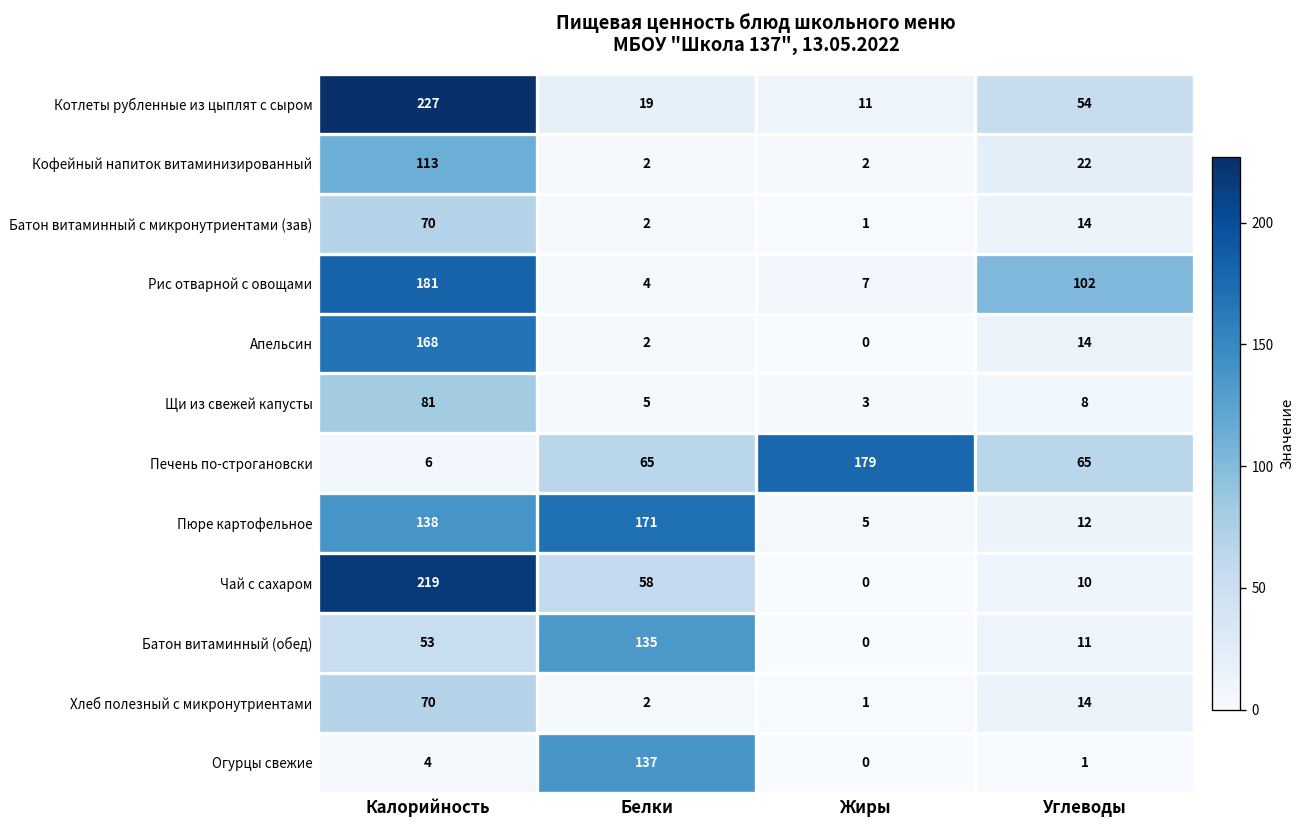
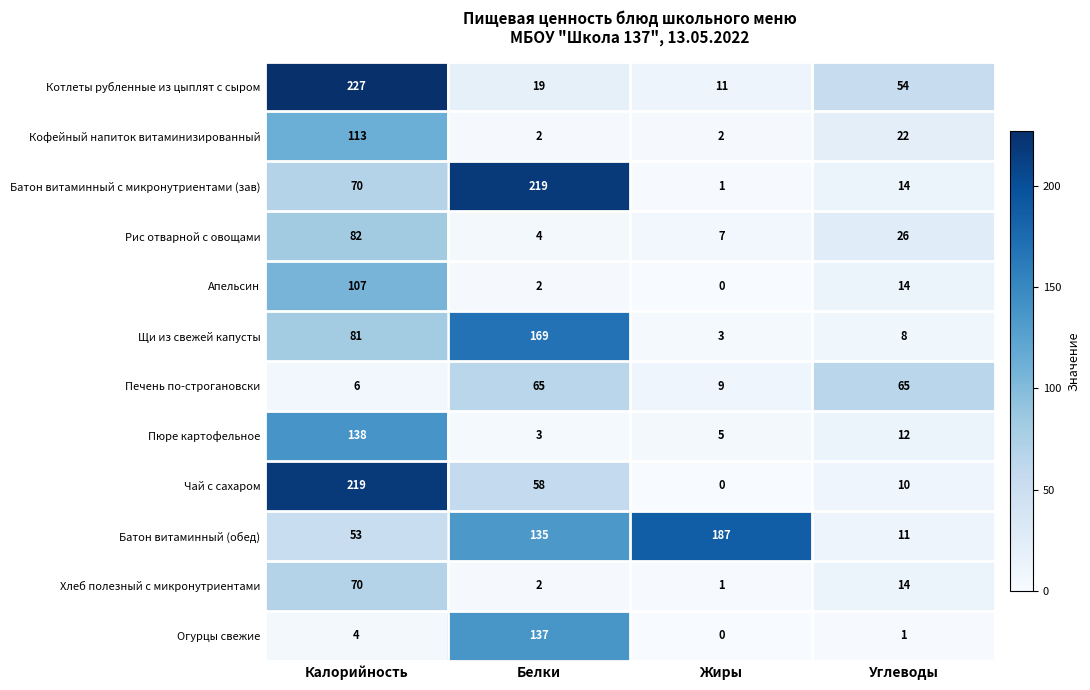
Батон витаминный с микронутриентами (зав), Белки: 2 -> 219
Рис отварной с овощами, Калорийность: 181 -> 82
Рис отварной с овощами, Углеводы: 102 -> 26
Апельсин, Калорийность: 168 -> 107
Щи из свежей капусты, Белки: 5 -> 169
Печень по-строгановски, Жиры: 179 -> 9
Пюре картофельное, Белки: 171 -> 3
Батон витаминный (обед), Жиры: 0 -> 187
